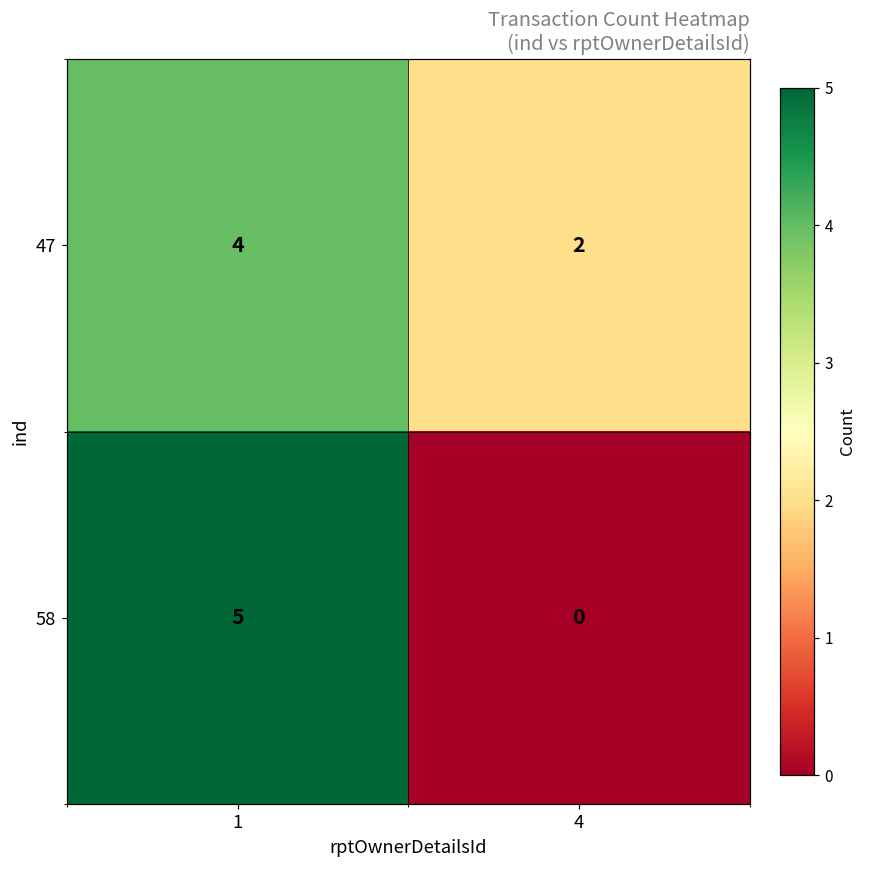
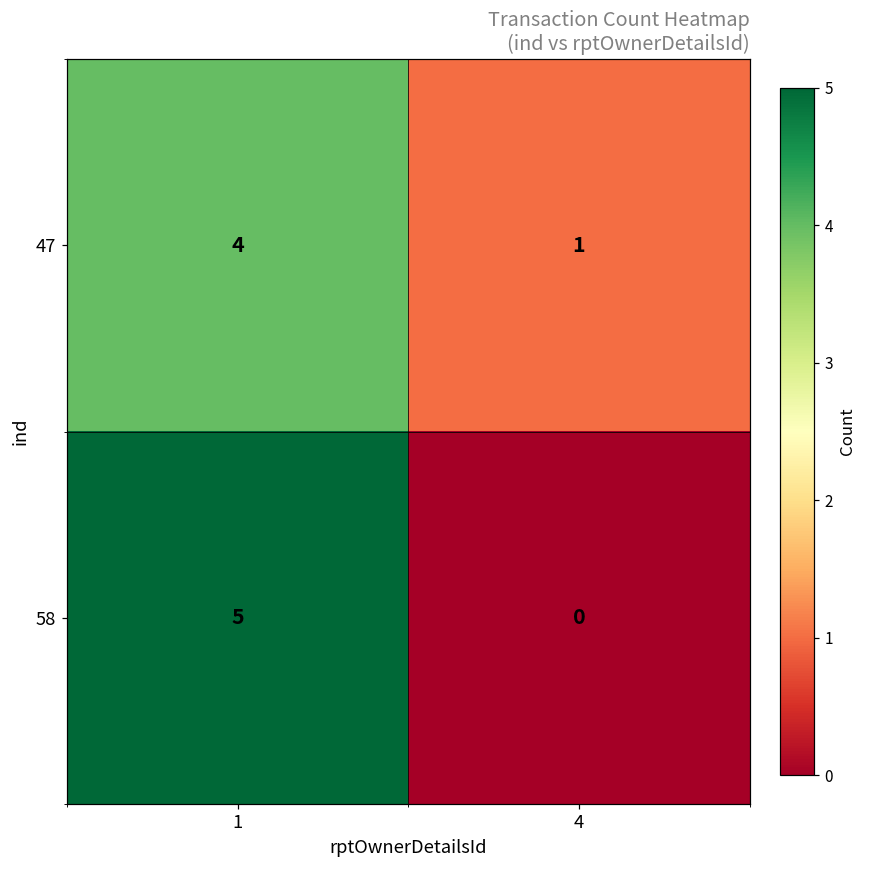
47, 4: 2 -> 1
